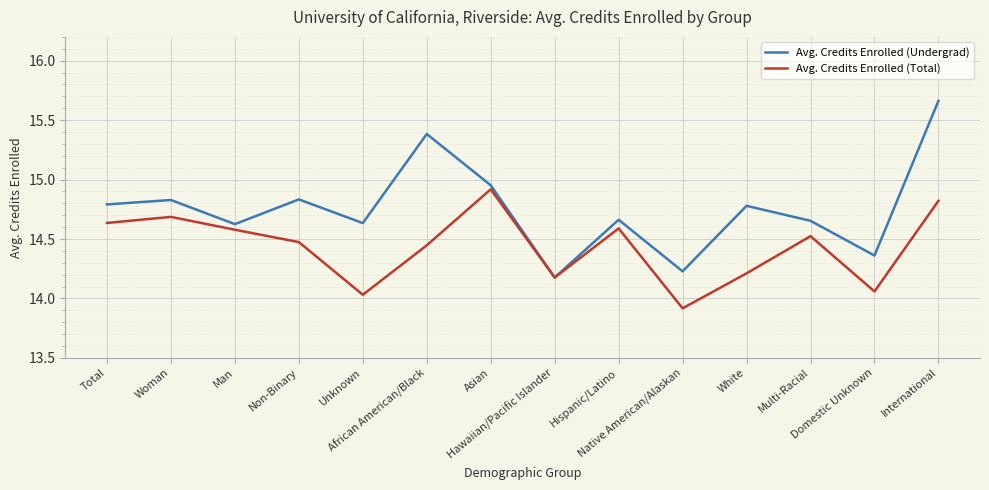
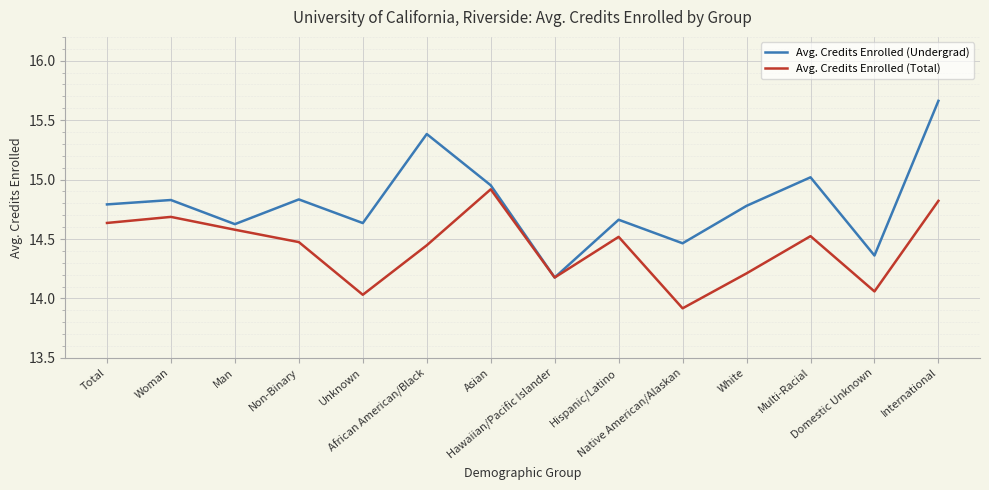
Avg. Credits Enrolled (Total), Hispanic/Latino: 14.59 -> 14.52
Avg. Credits Enrolled (Undergrad), Native American/Alaskan: 14.23 -> 14.46
Avg. Credits Enrolled (Undergrad), Multi-Racial: 14.65 -> 15.02
